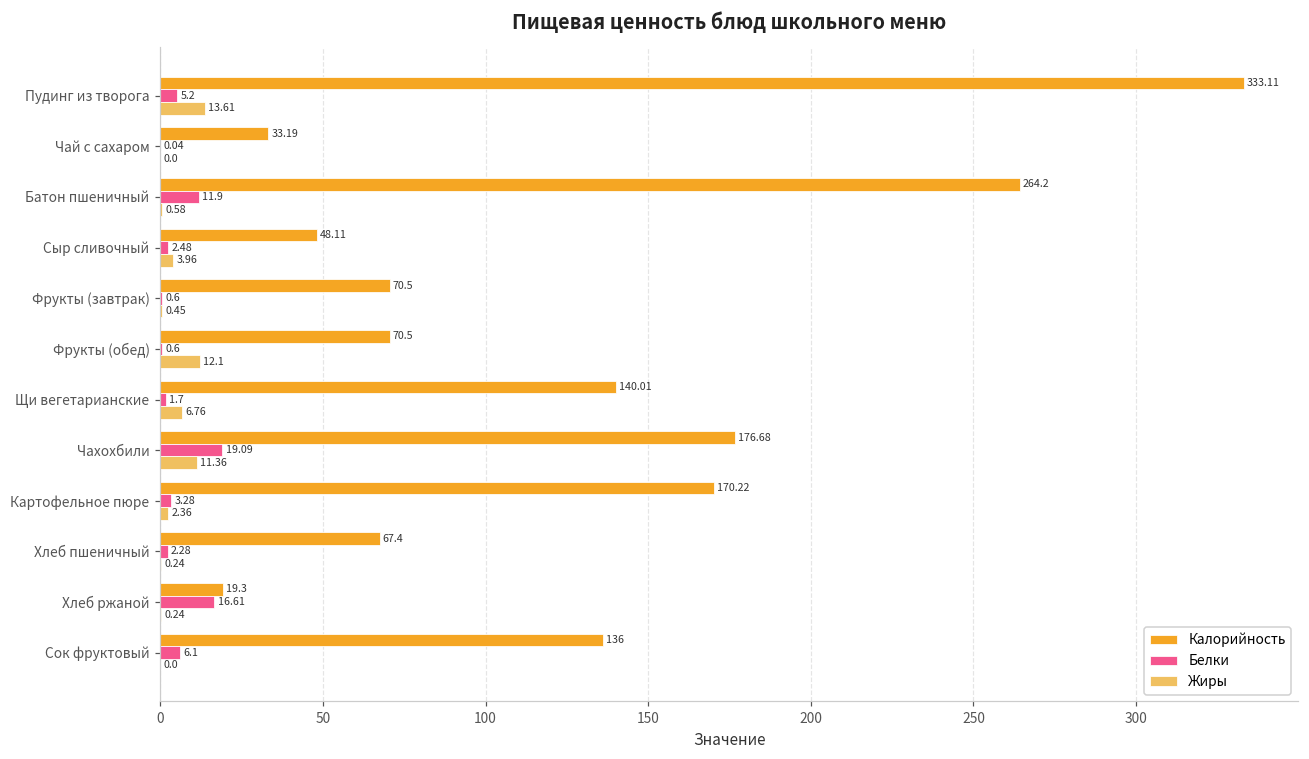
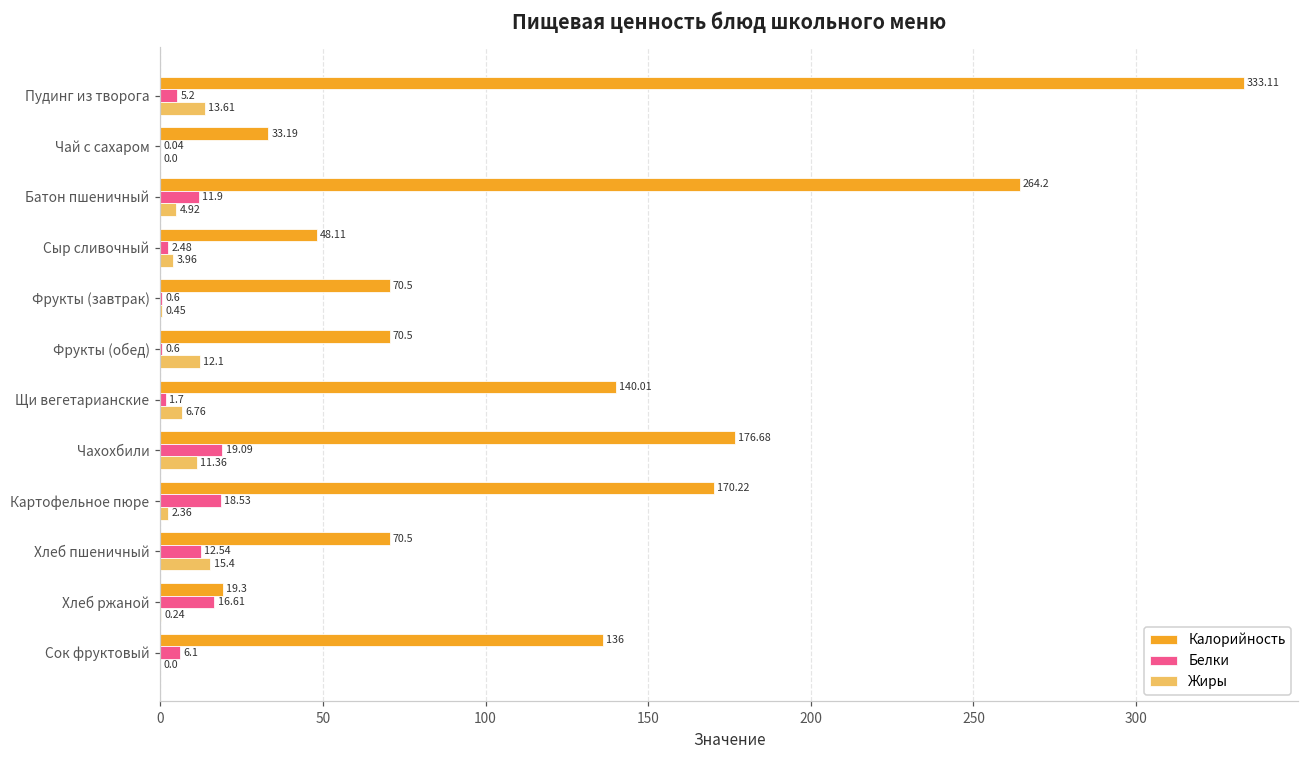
Жиры, Батон пшеничный: 0.58 -> 4.92
Белки, Картофельное пюре: 3.28 -> 18.53
Калорийность, Хлеб пшеничный: 67.4 -> 70.5
Белки, Хлеб пшеничный: 2.28 -> 12.54
Жиры, Хлеб пшеничный: 0.24 -> 15.4
